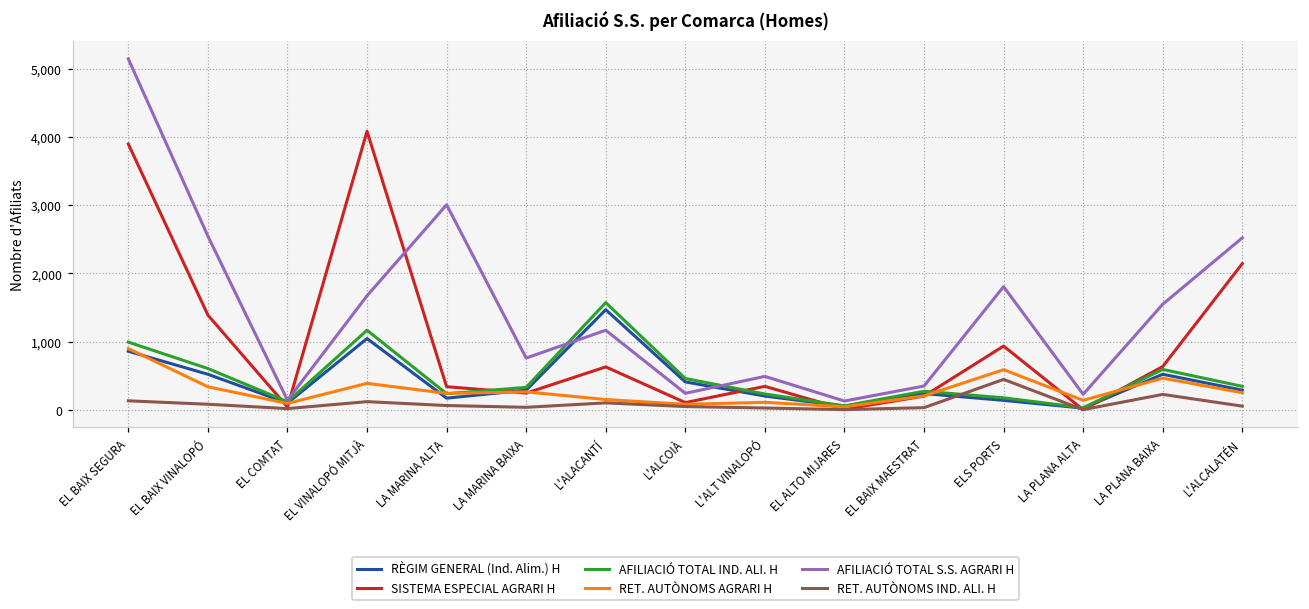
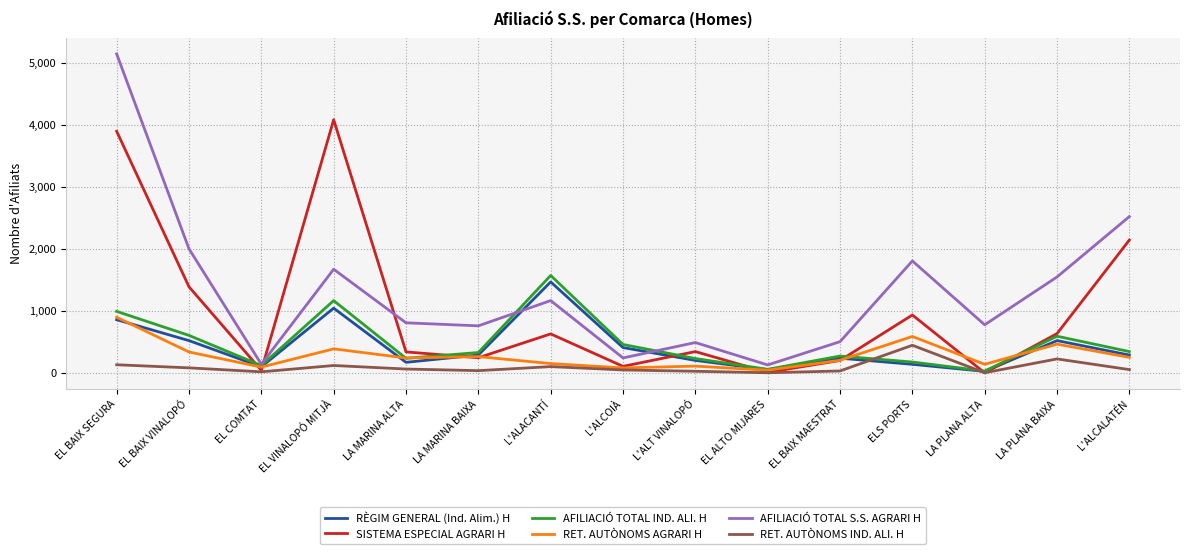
AFILIACIÓ TOTAL S.S. AGRARI H, EL BAIX VINALOPÓ: 2,500 -> 2,000
AFILIACIÓ TOTAL S.S. AGRARI H, LA MARINA ALTA: 3,000 -> 800
AFILIACIÓ TOTAL S.S. AGRARI H, EL BAIX MAESTRAT: 400 -> 500
AFILIACIÓ TOTAL S.S. AGRARI H, LA PLANA ALTA: 200 -> 800
